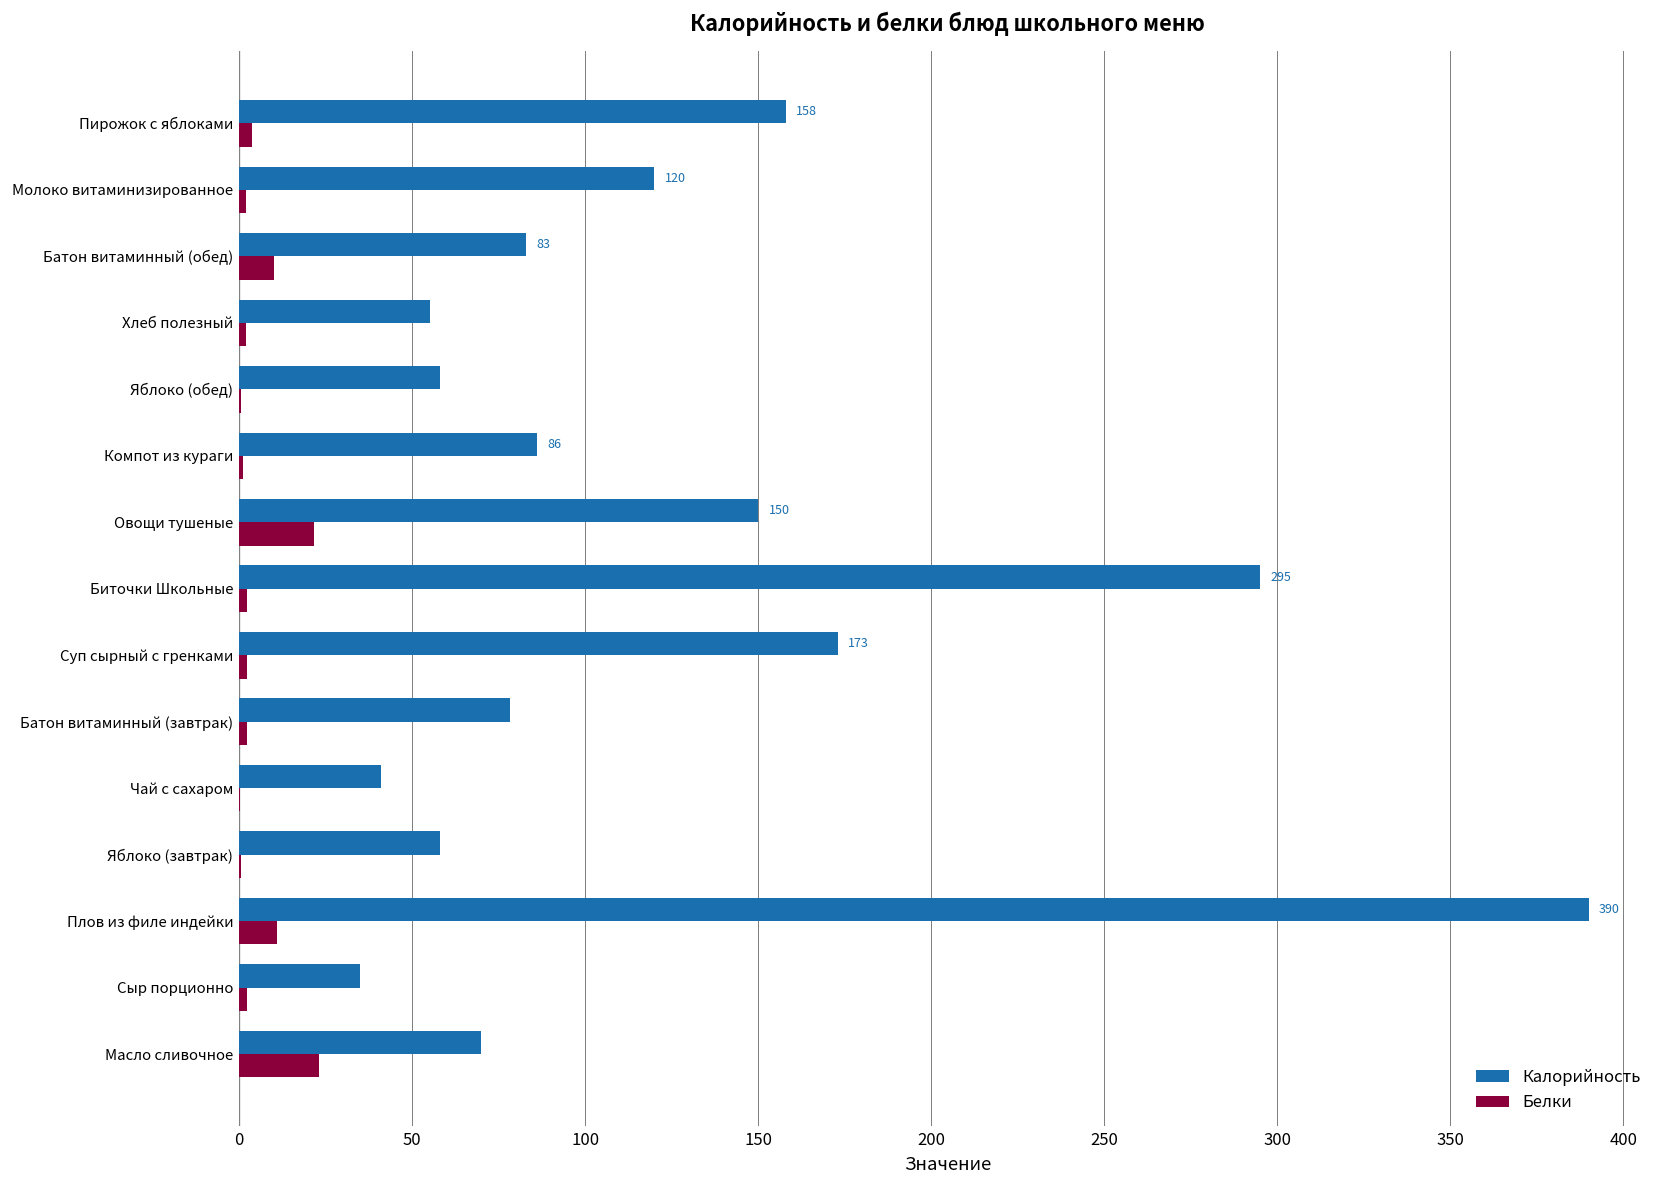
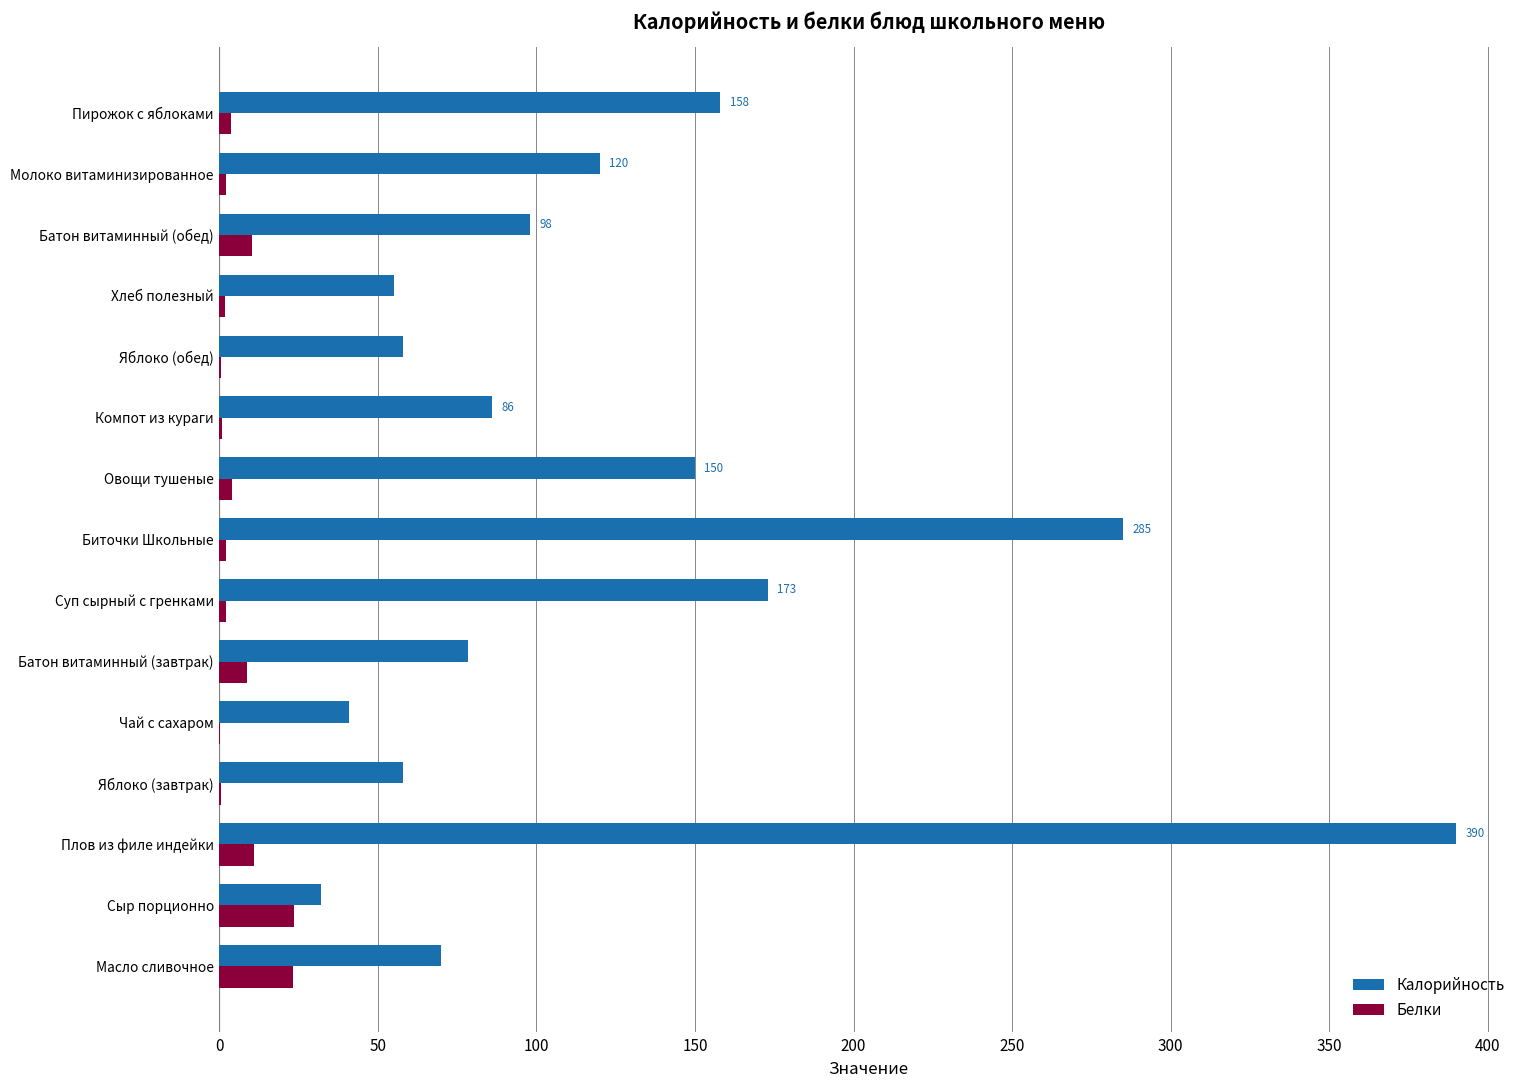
Калорийность, Батон витаминный (обед): 83 -> 98
Белки, Овощи тушеные: 22 -> 4
Калорийность, Биточки Школьные: 295 -> 285
Белки, Батон витаминный (завтрак): 2 -> 9
Калорийность, Сыр порционно: 35 -> 32
Белки, Сыр порционно: 2 -> 24
